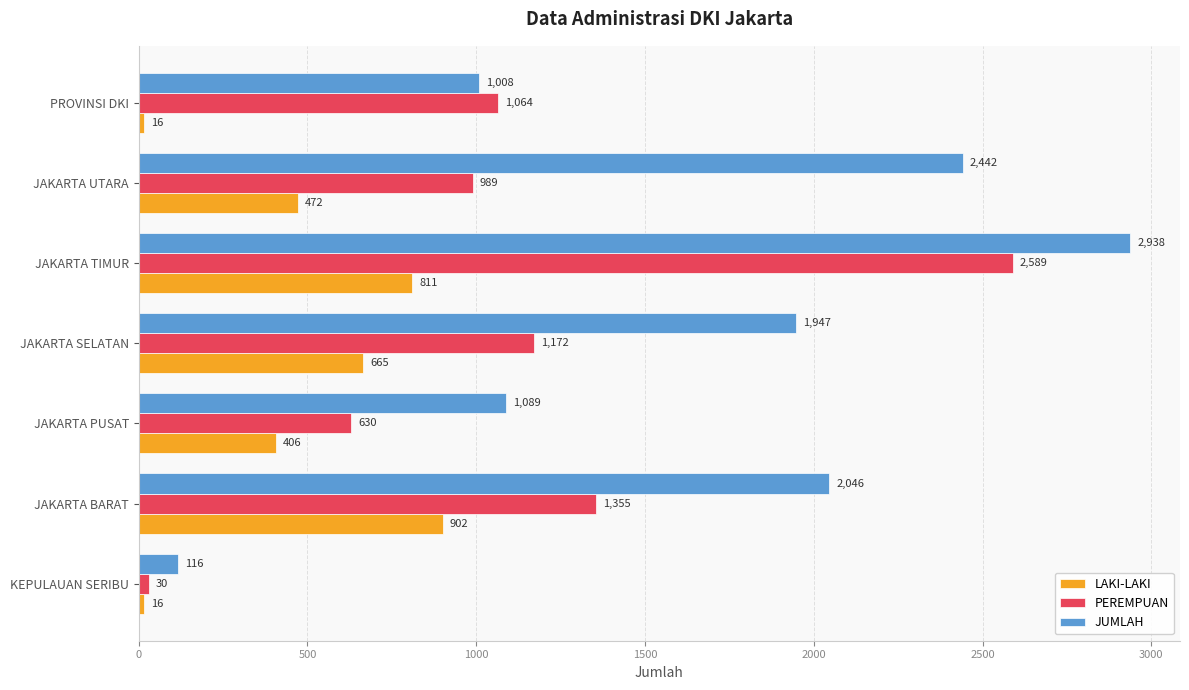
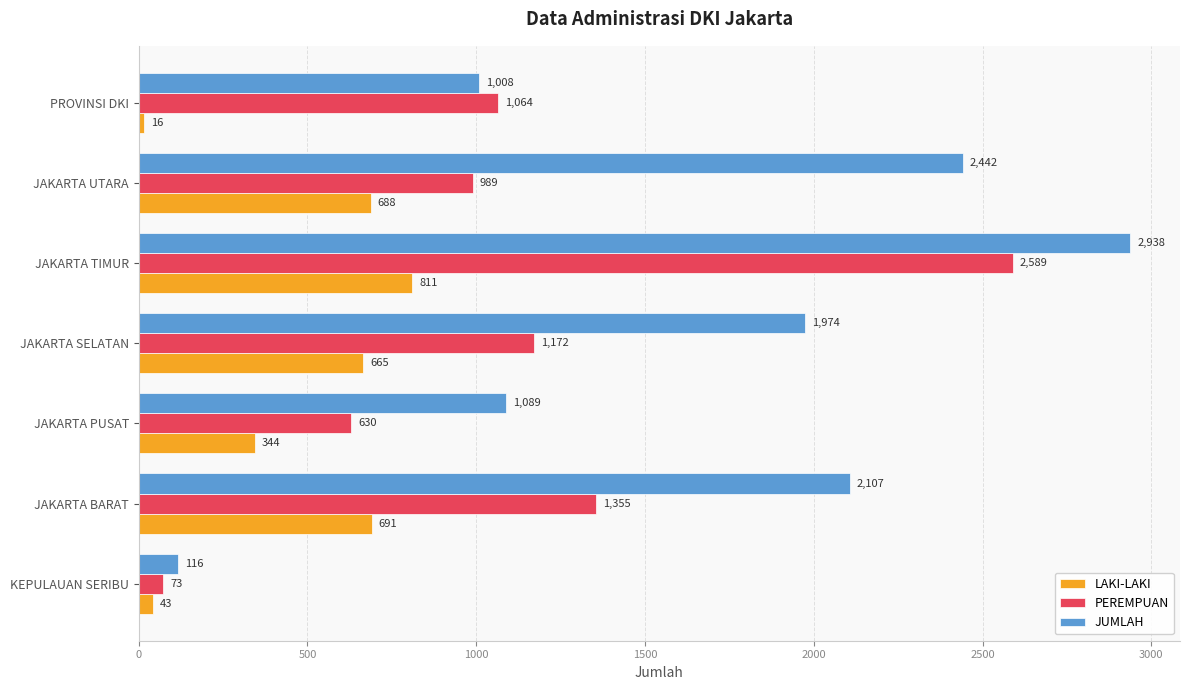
LAKI-LAKI, JAKARTA UTARA: 472 -> 688
JUMLAH, JAKARTA SELATAN: 1,947 -> 1,974
LAKI-LAKI, JAKARTA PUSAT: 406 -> 344
JUMLAH, JAKARTA BARAT: 2,046 -> 2,107
LAKI-LAKI, JAKARTA BARAT: 902 -> 691
PEREMPUAN, KEPULAUAN SERIBU: 30 -> 73
LAKI-LAKI, KEPULAUAN SERIBU: 16 -> 43
